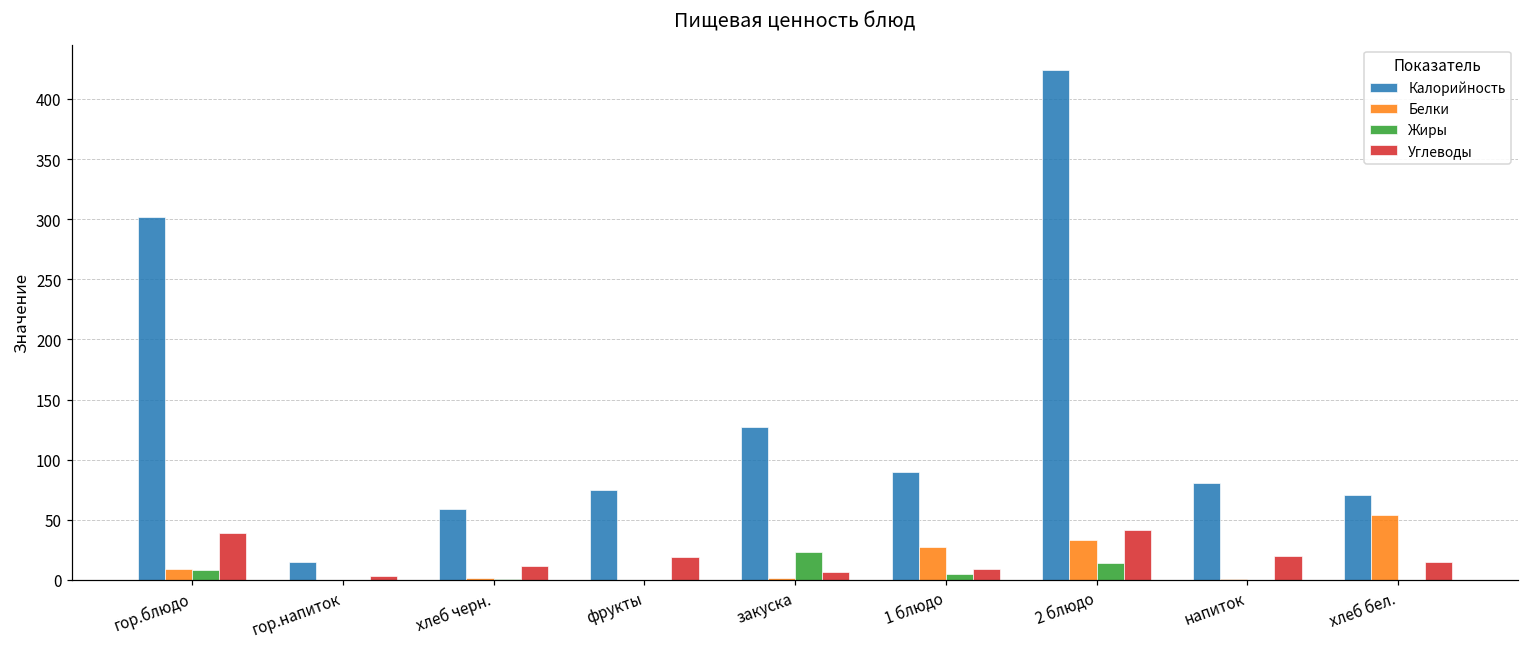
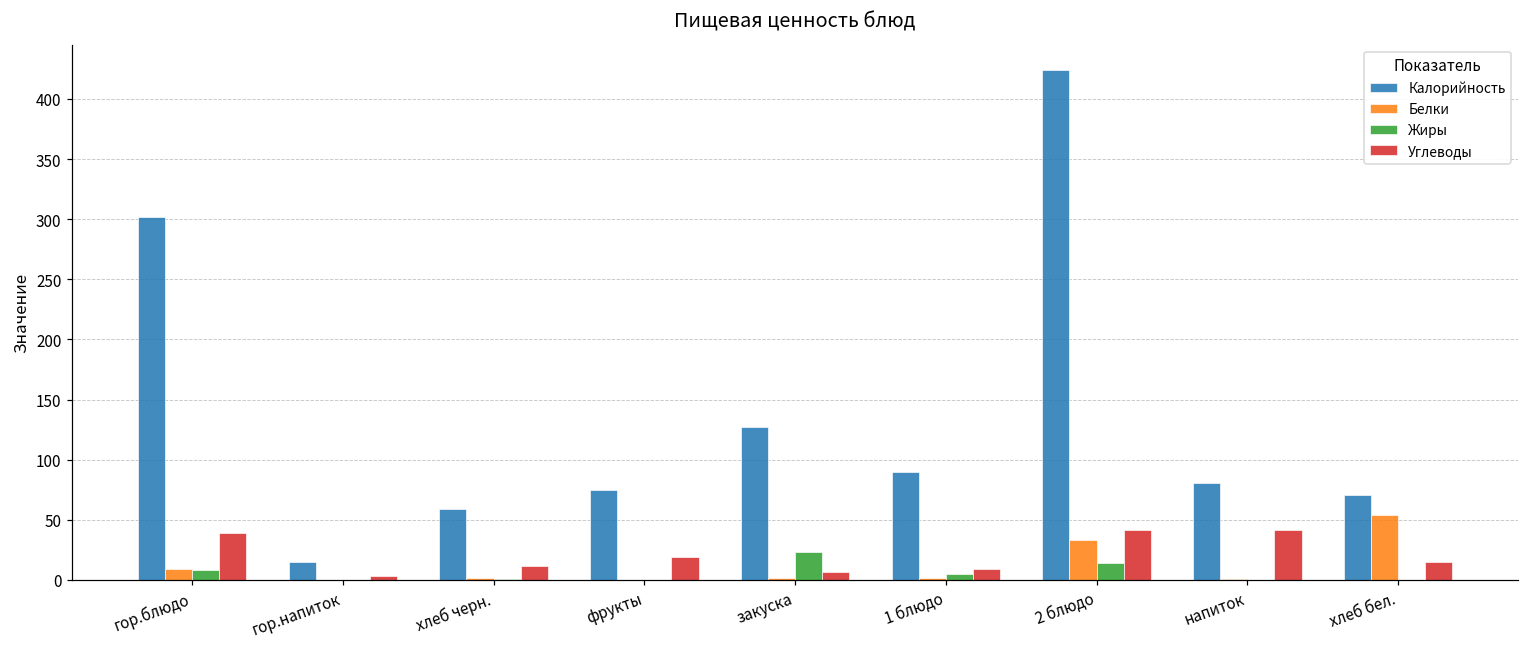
Белки, 1 блюдо: 28 -> 2
Углеводы, напиток: 20 -> 41
